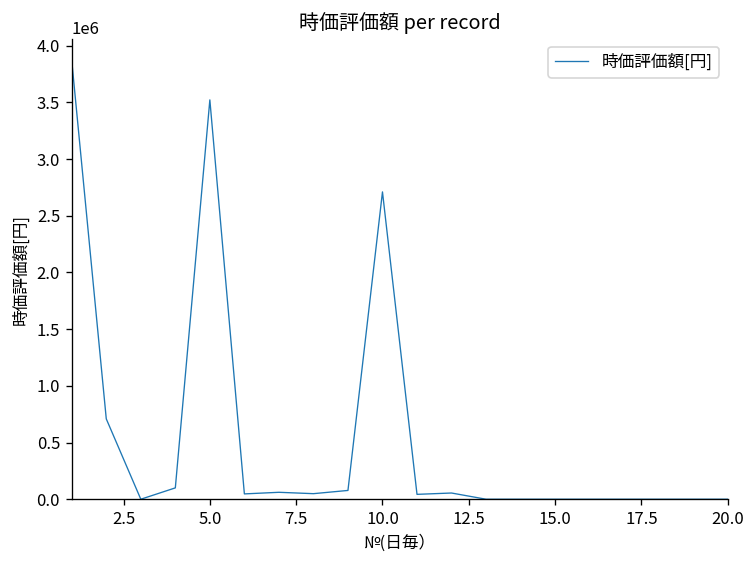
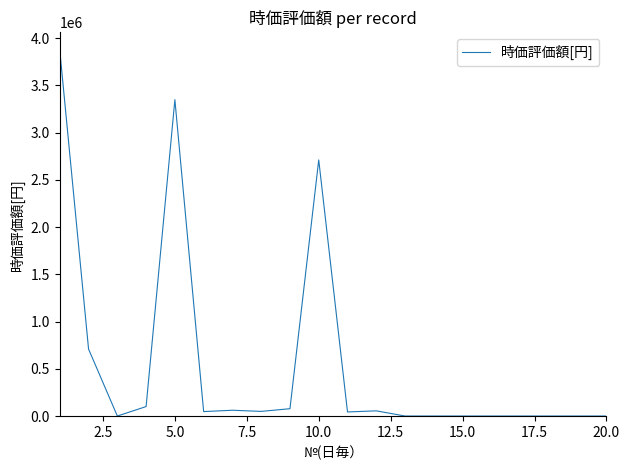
5.0: 3500000 -> 3300000
